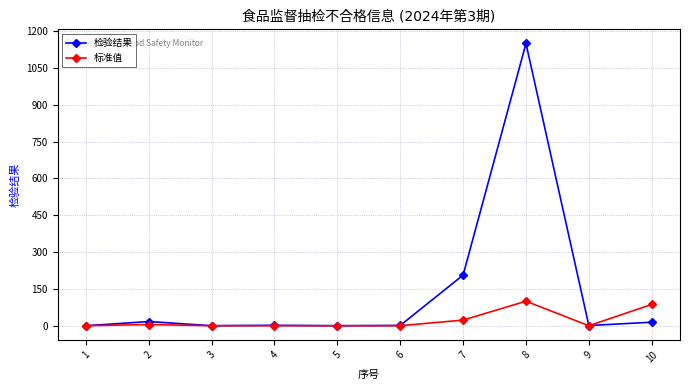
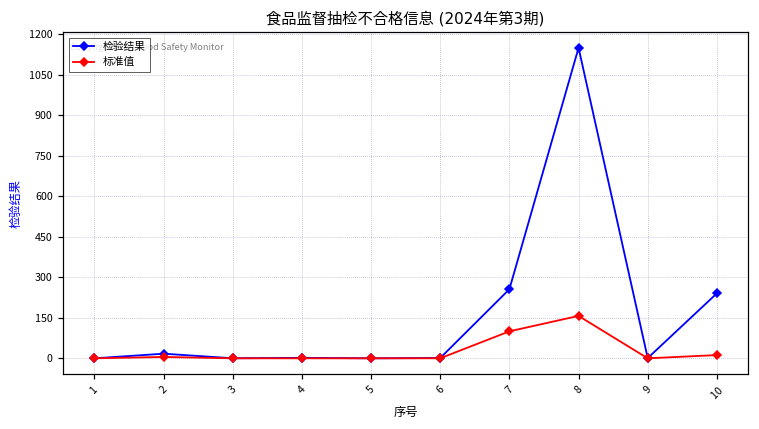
检验结果, 7: 210 -> 260
标准值, 7: 20 -> 100
标准值, 8: 100 -> 160
检验结果, 10: 10 -> 240
标准值, 10: 90 -> 10
